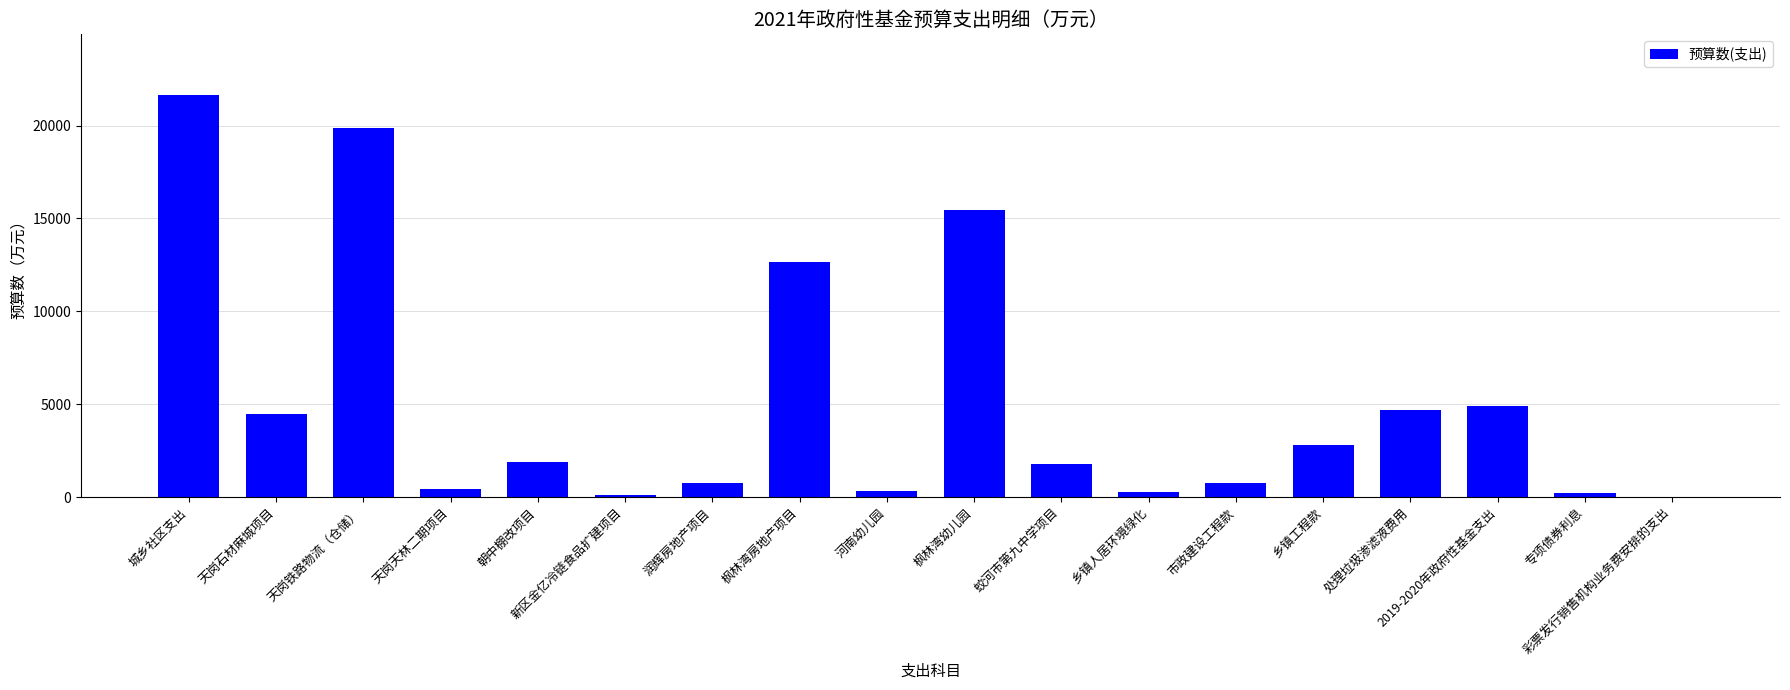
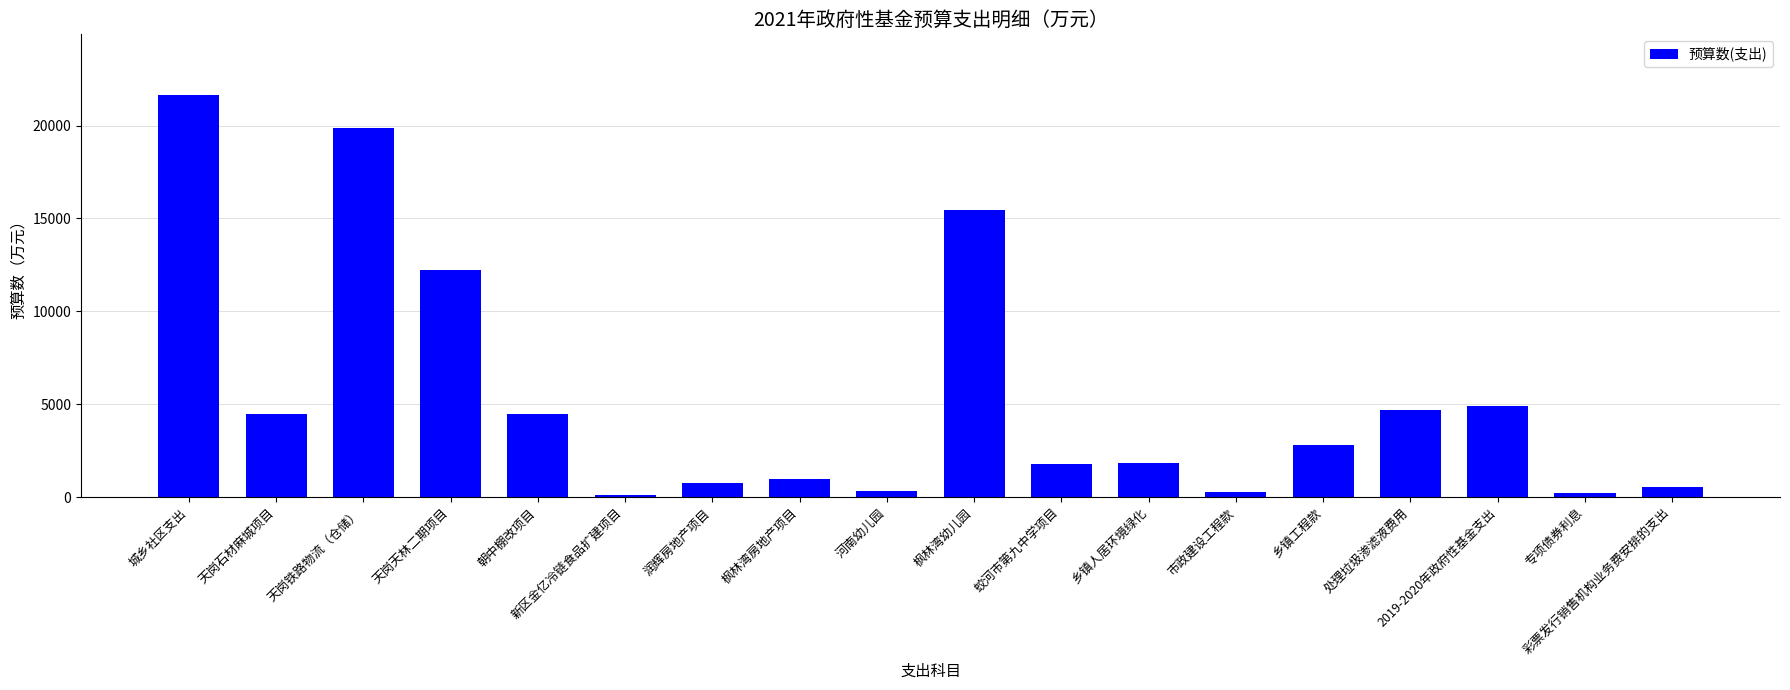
天岗天林二期项目: 400 -> 12200
朝中棚改项目: 1900 -> 4500
枫林湾房地产项目: 12700 -> 1000
乡镇人居环境绿化: 300 -> 1800
市政建设工程款: 800 -> 300
彩票发行销售机构业务费安排的支出: 0 -> 600
